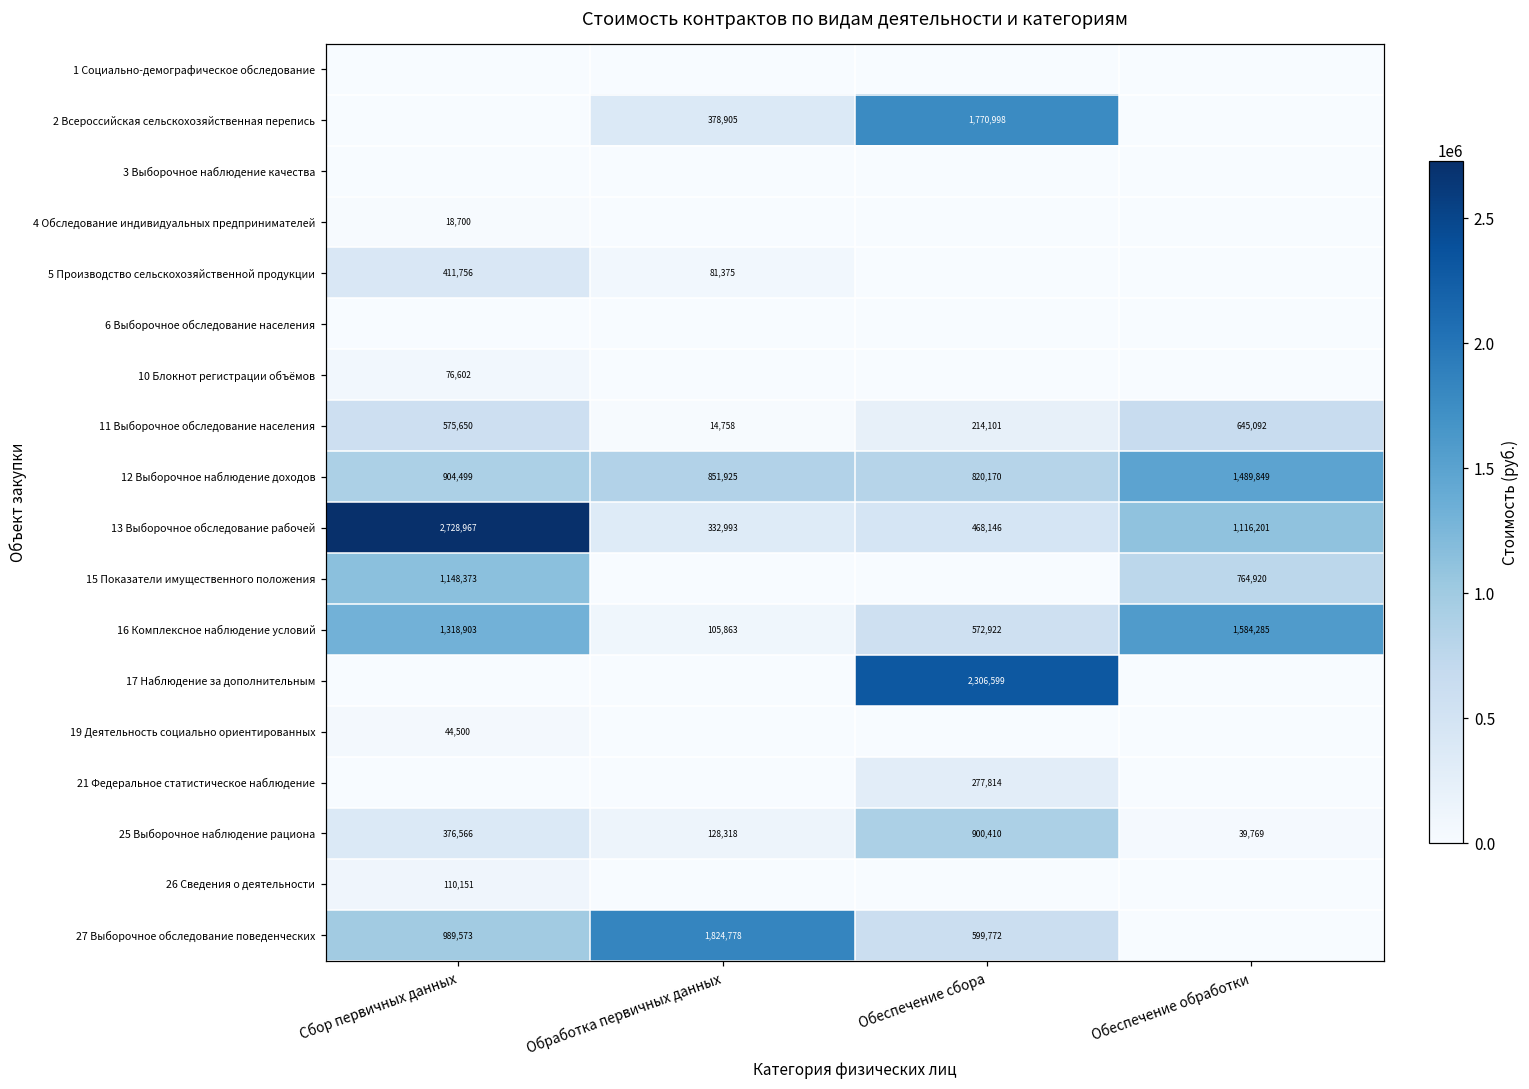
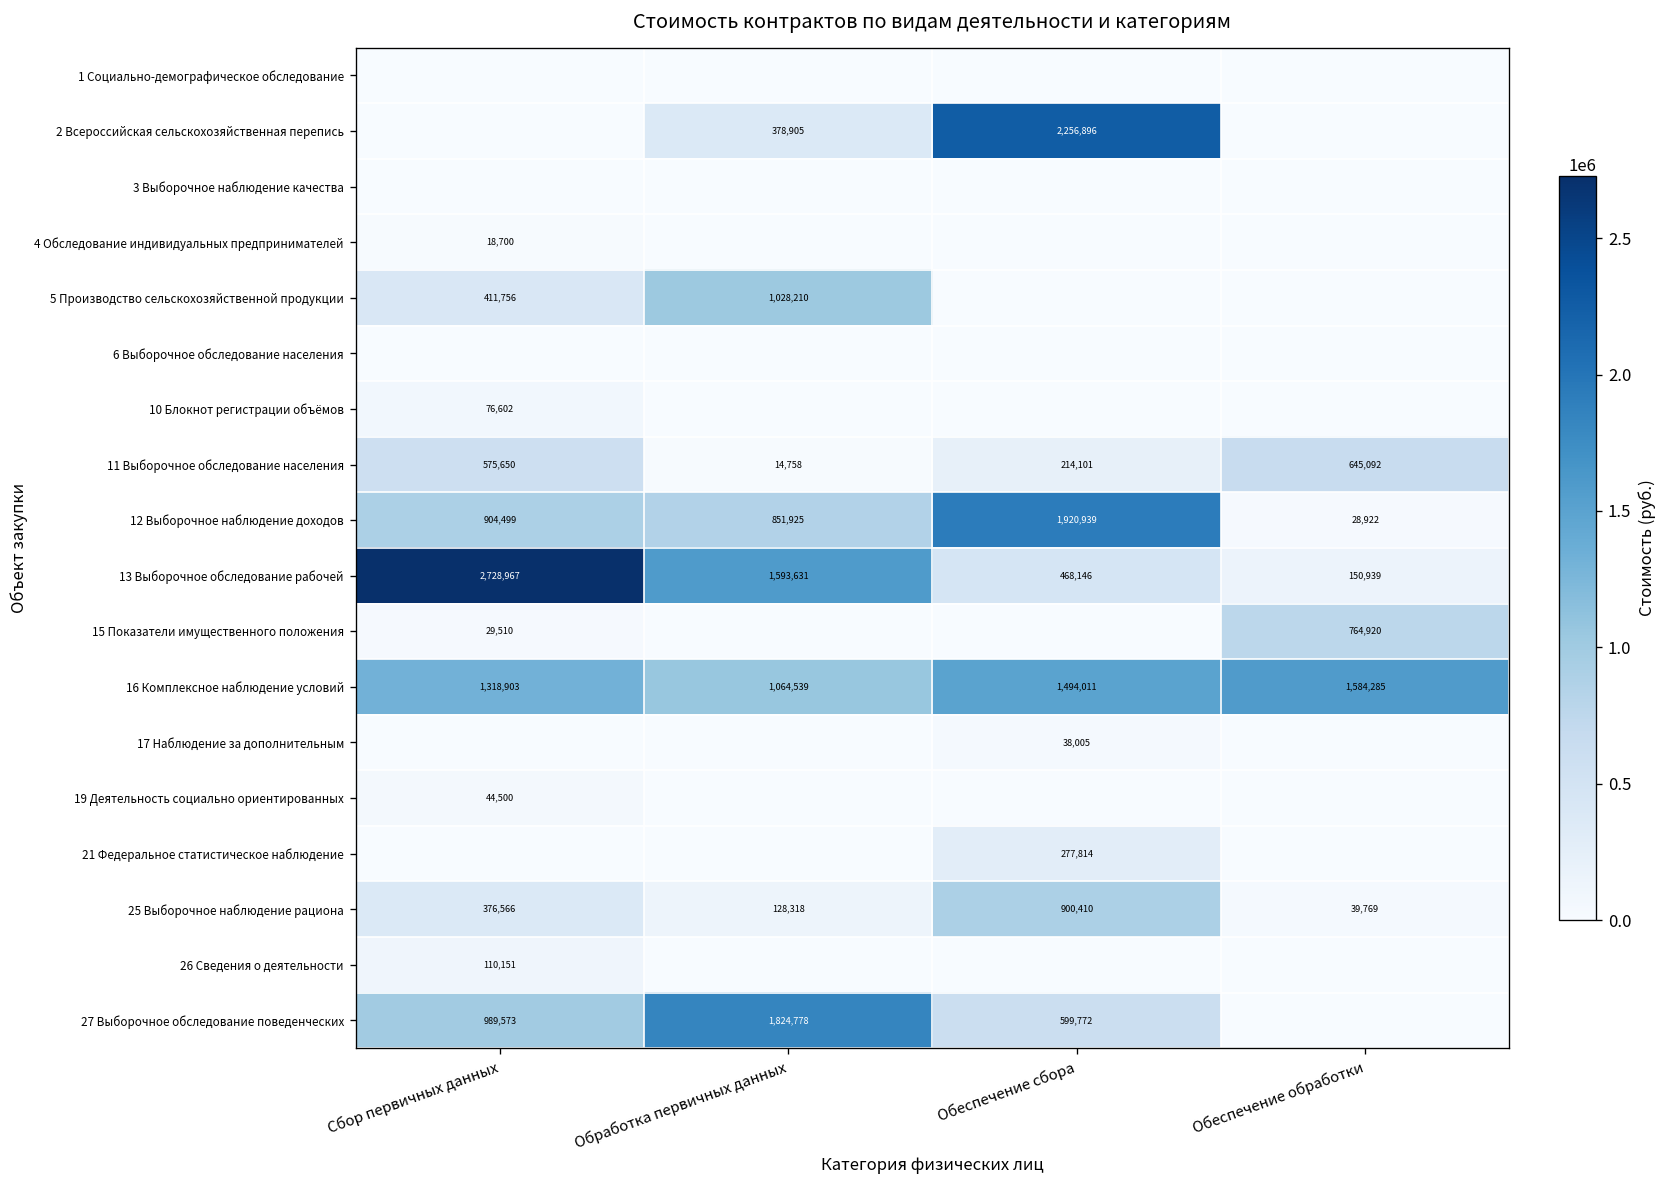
2 Всероссийская сельскохозяйственная перепись, Обеспечение сбора: 1,770,998 -> 2,256,896
5 Производство сельскохозяйственной продукции, Обработка первичных данных: 81,375 -> 1,028,210
12 Выборочное наблюдение доходов, Обеспечение сбора: 820,170 -> 1,920,939
12 Выборочное наблюдение доходов, Обеспечение обработки: 1,489,849 -> 28,922
13 Выборочное обследование рабочей, Обработка первичных данных: 332,993 -> 1,593,631
13 Выборочное обследование рабочей, Обеспечение обработки: 1,116,201 -> 150,939
15 Показатели имущественного положения, Сбор первичных данных: 1,148,373 -> 29,510
16 Комплексное наблюдение условий, Обработка первичных данных: 105,863 -> 1,064,539
16 Комплексное наблюдение условий, Обеспечение сбора: 572,922 -> 1,494,011
17 Наблюдение за дополнительным, Обеспечение сбора: 2,306,599 -> 38,005
